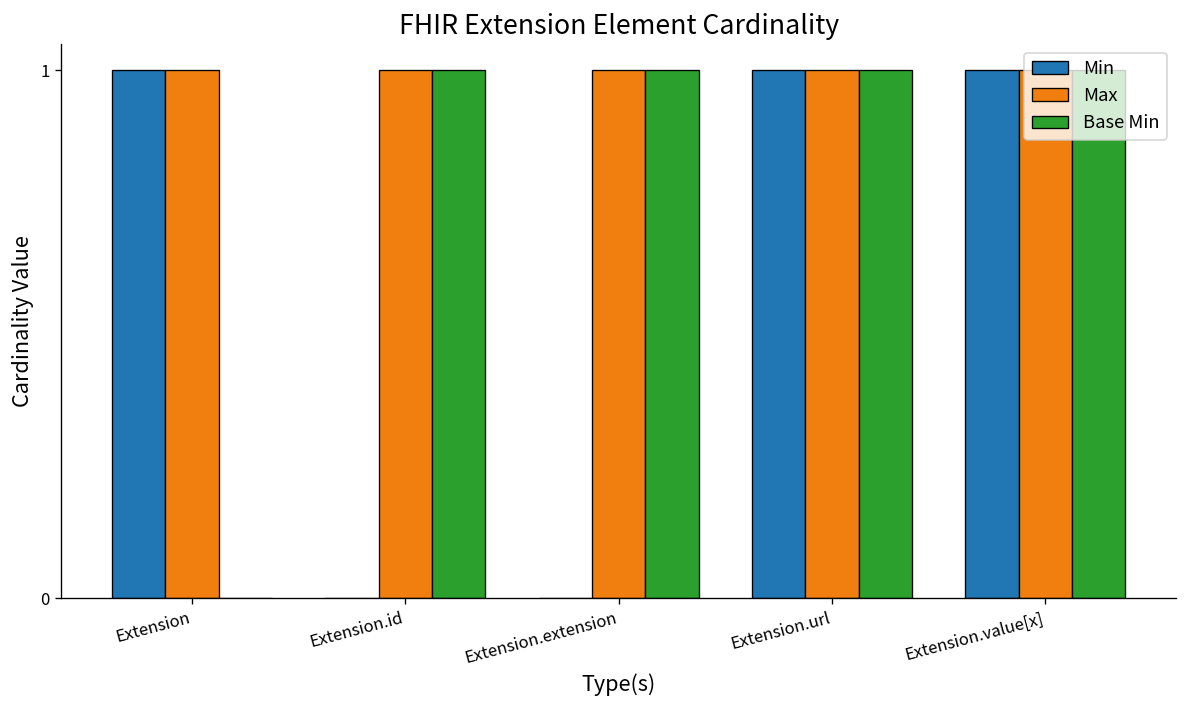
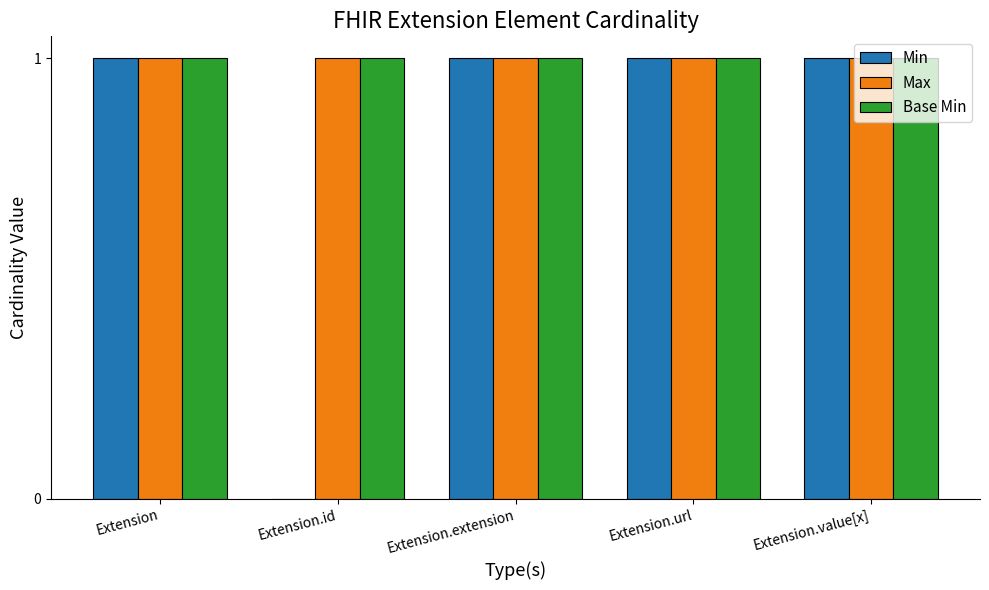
Base Min, Extension: 0 -> 1
Min, Extension.extension: 0 -> 1
